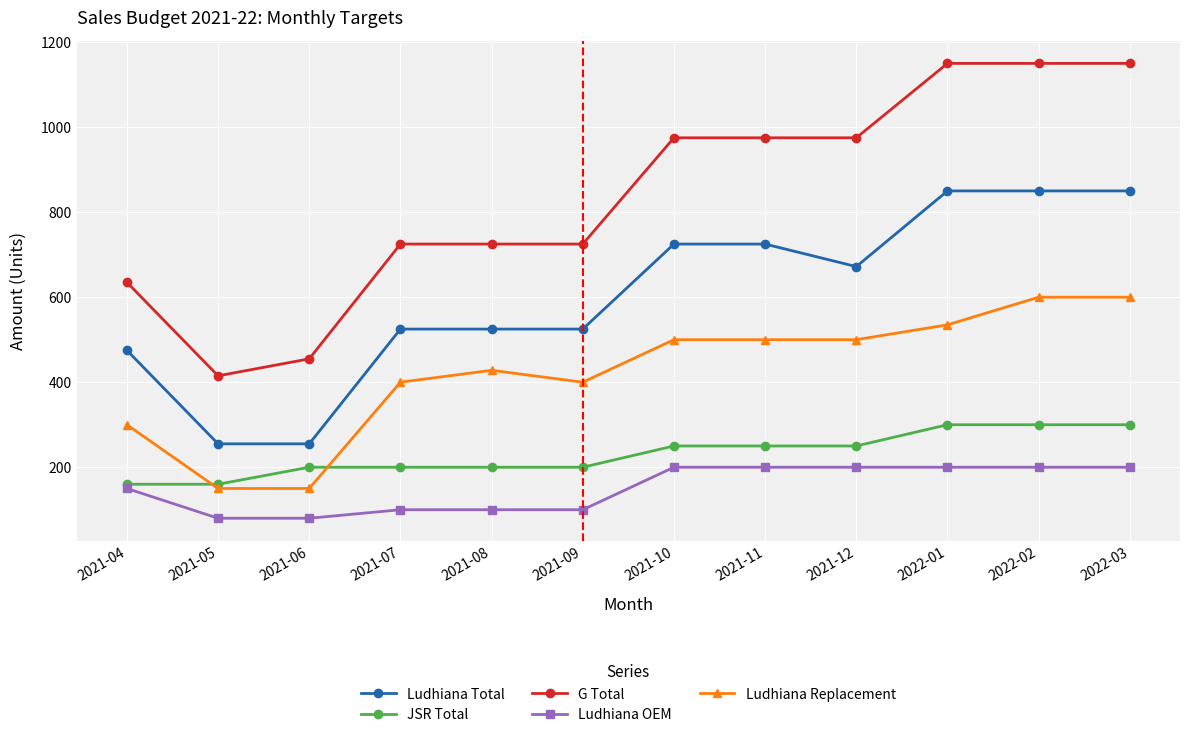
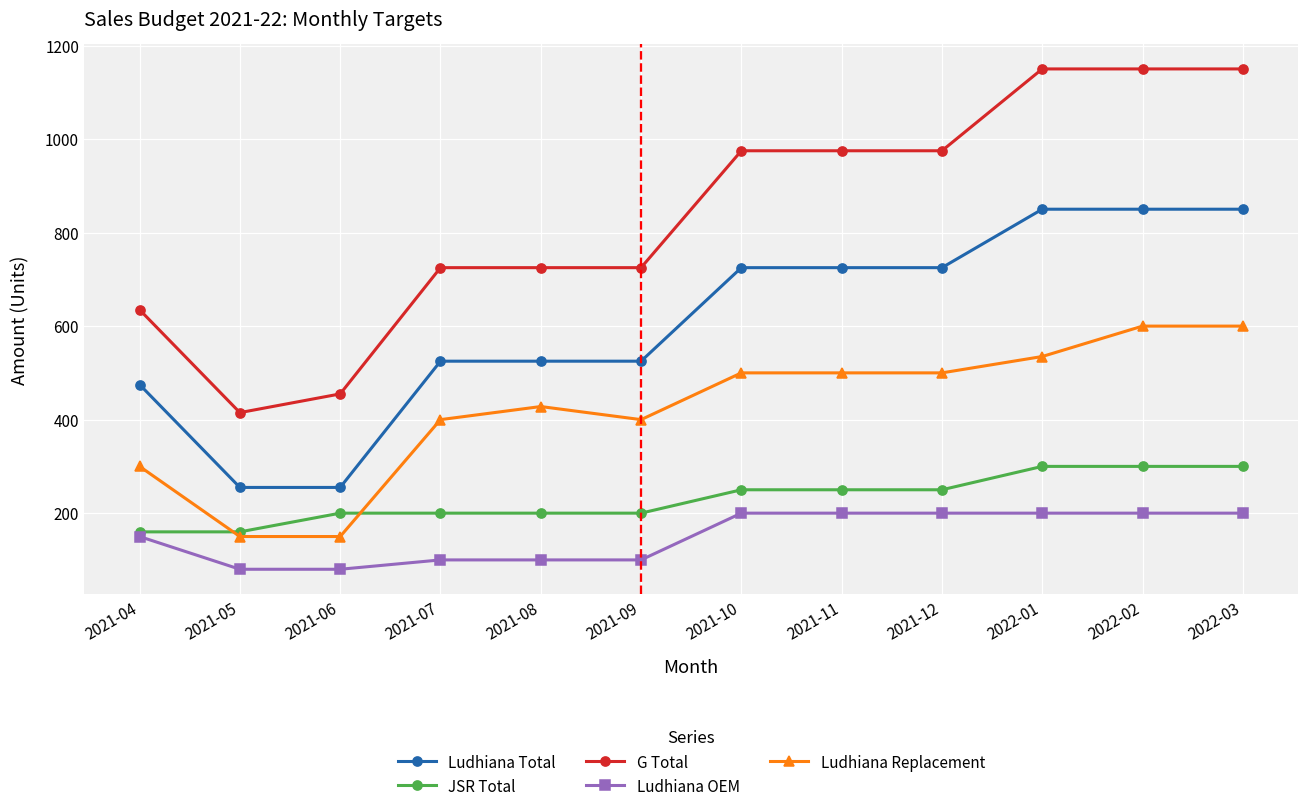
Ludhiana Total, 2021-12: 670 -> 730
